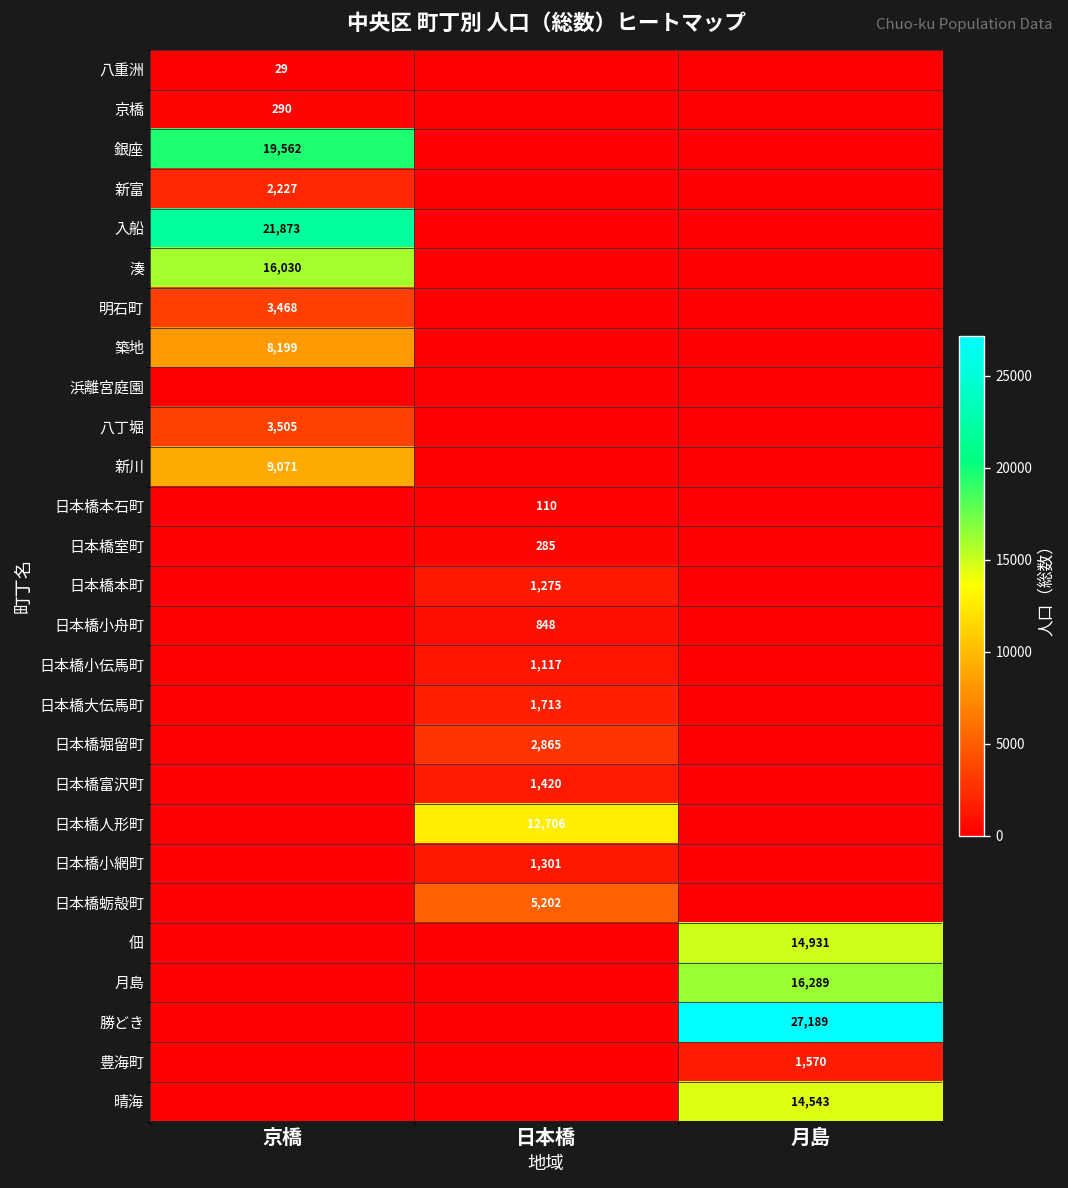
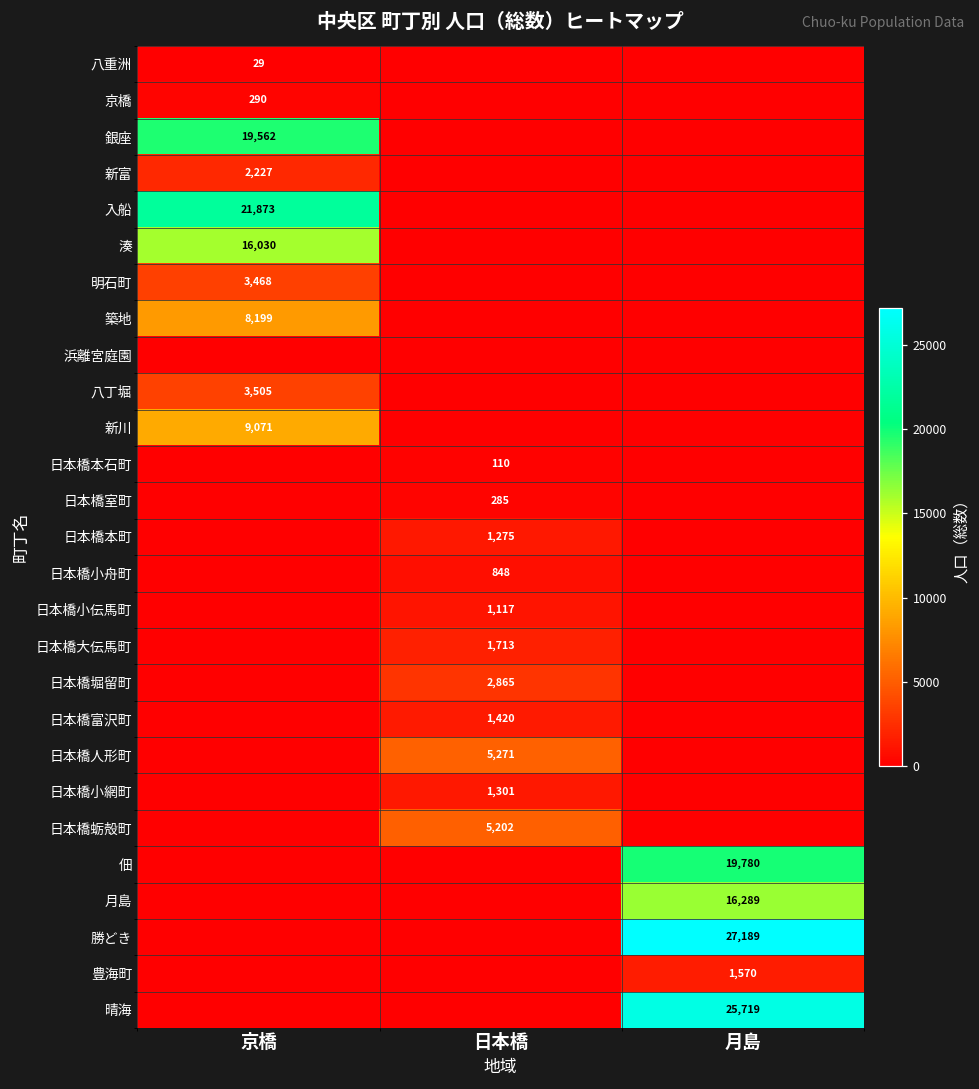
日本橋人形町, 日本橋: 12,706 -> 5,271
佃, 月島: 14,931 -> 19,780
晴海, 月島: 14,543 -> 25,719
